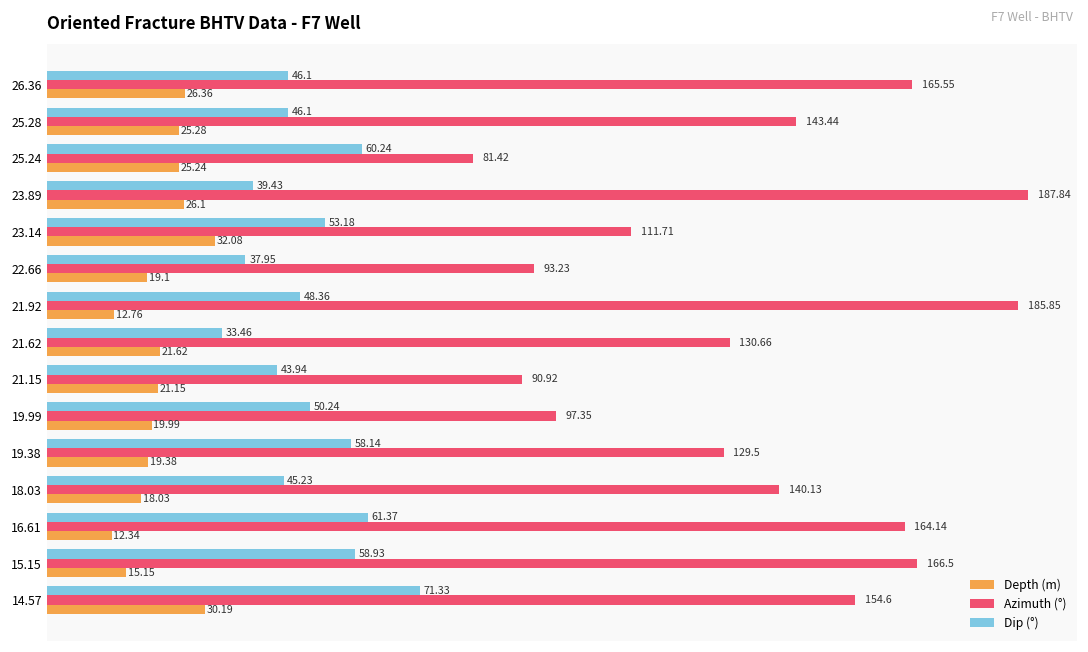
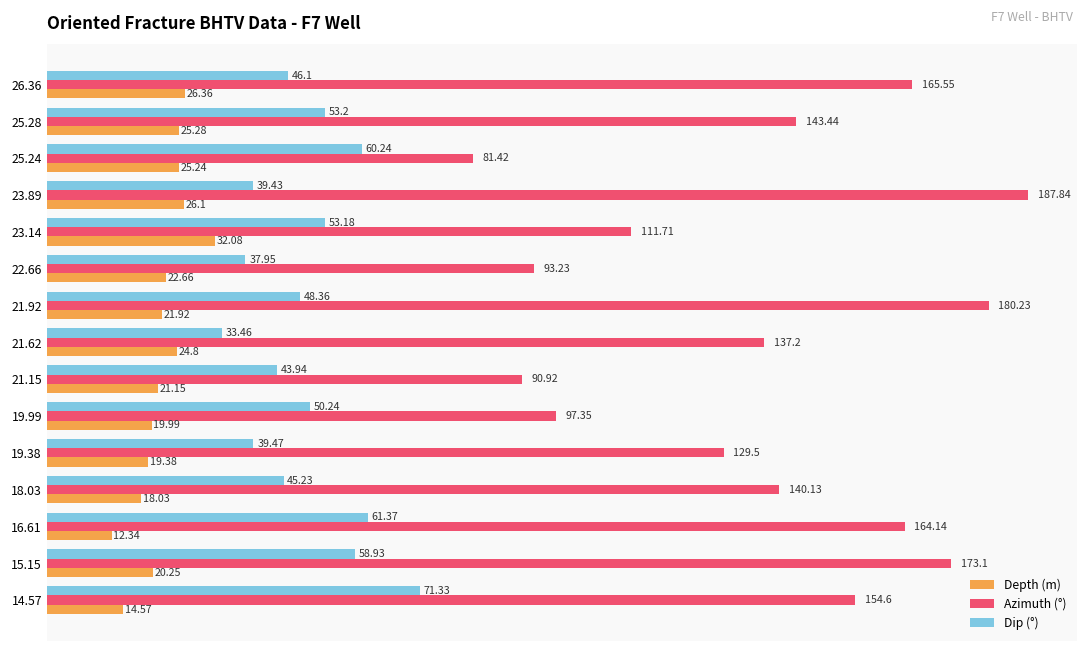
Dip (°), 25.28: 46.1 -> 53.2
Depth (m), 22.66: 19.1 -> 22.66
Azimuth (°), 21.92: 185.85 -> 180.23
Depth (m), 21.92: 12.76 -> 21.92
Azimuth (°), 21.62: 130.66 -> 137.2
Depth (m), 21.62: 21.62 -> 24.8
Dip (°), 19.38: 58.14 -> 39.47
Azimuth (°), 15.15: 166.5 -> 173.1
Depth (m), 15.15: 15.15 -> 20.25
Depth (m), 14.57: 30.19 -> 14.57
